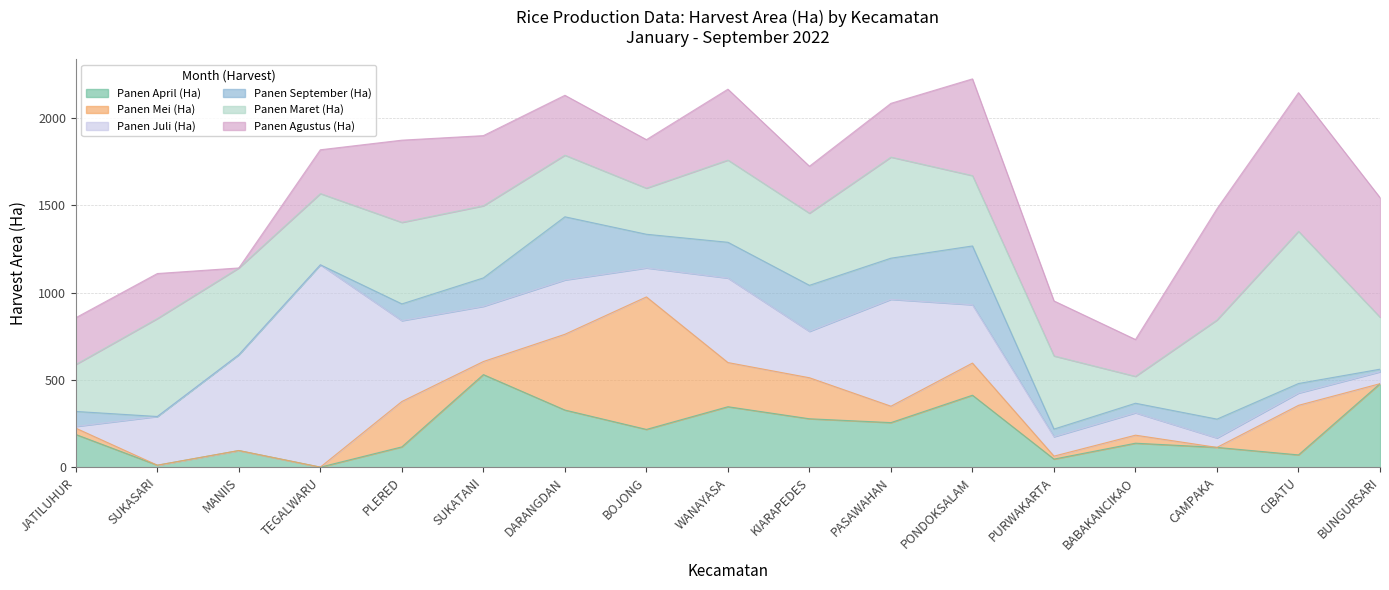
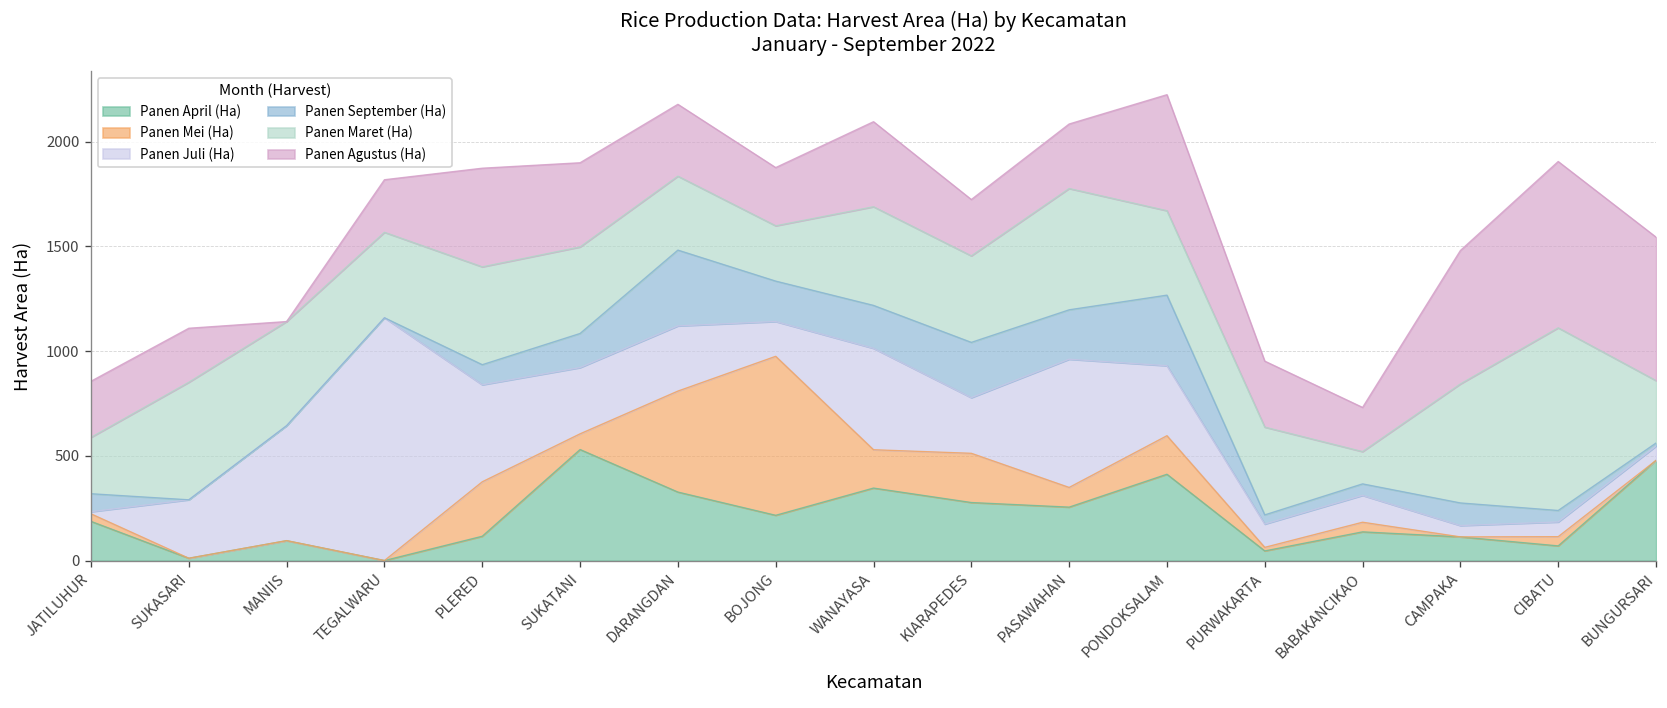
Panen Mei (Ha), DARANGDAN: 430 -> 480
Panen Mei (Ha), WANAYASA: 250 -> 180
Panen Mei (Ha), CIBATU: 280 -> 40
